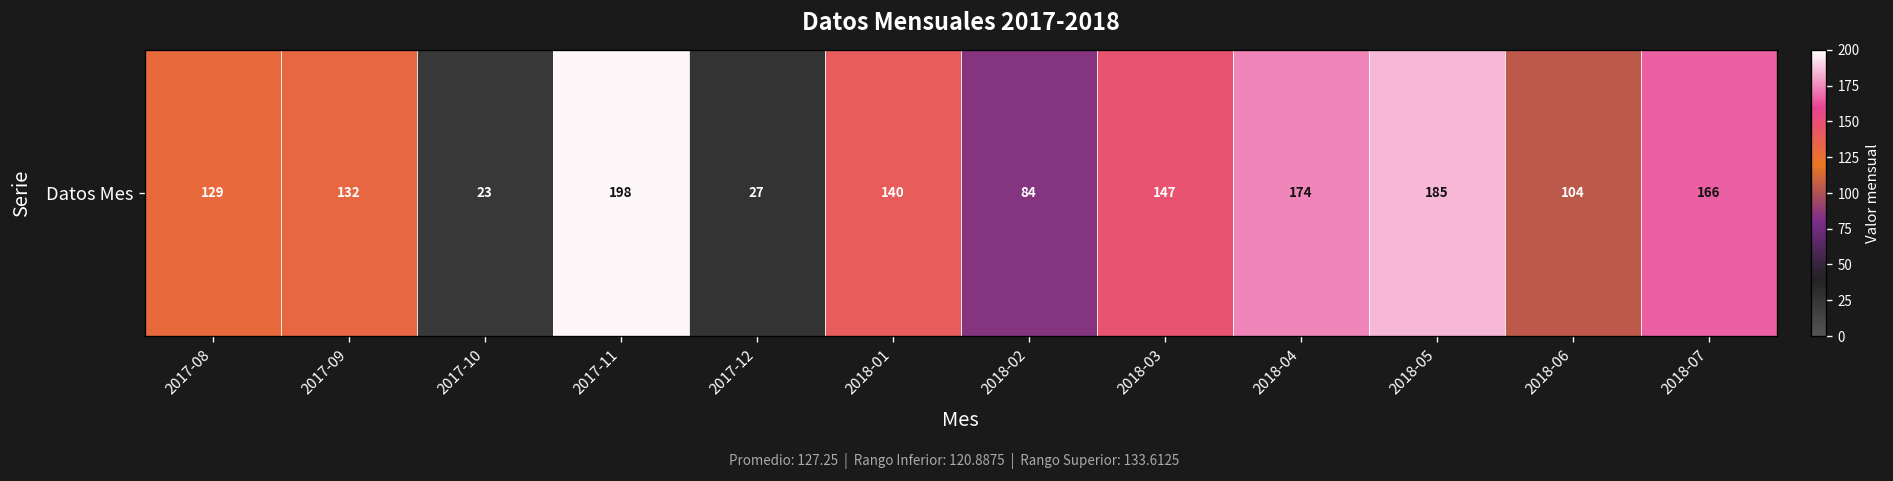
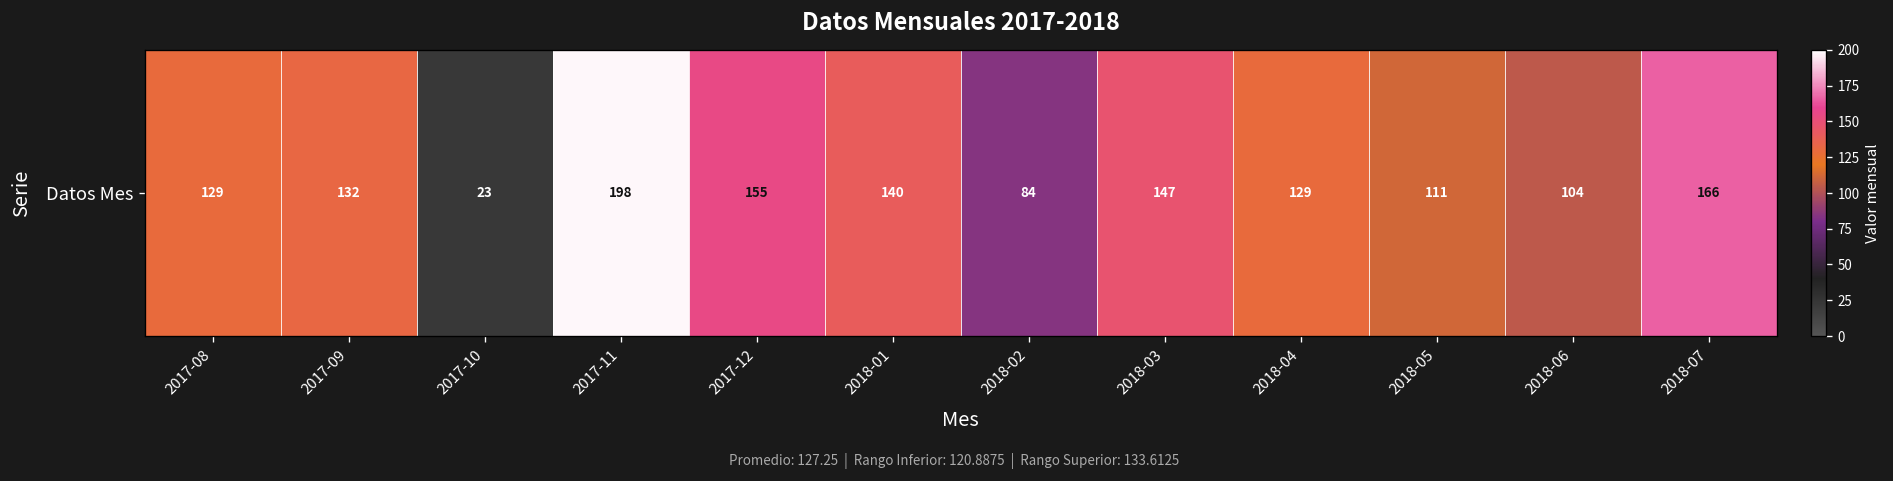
Datos Mes, 2017-12: 27 -> 155
Datos Mes, 2018-04: 174 -> 129
Datos Mes, 2018-05: 185 -> 111
